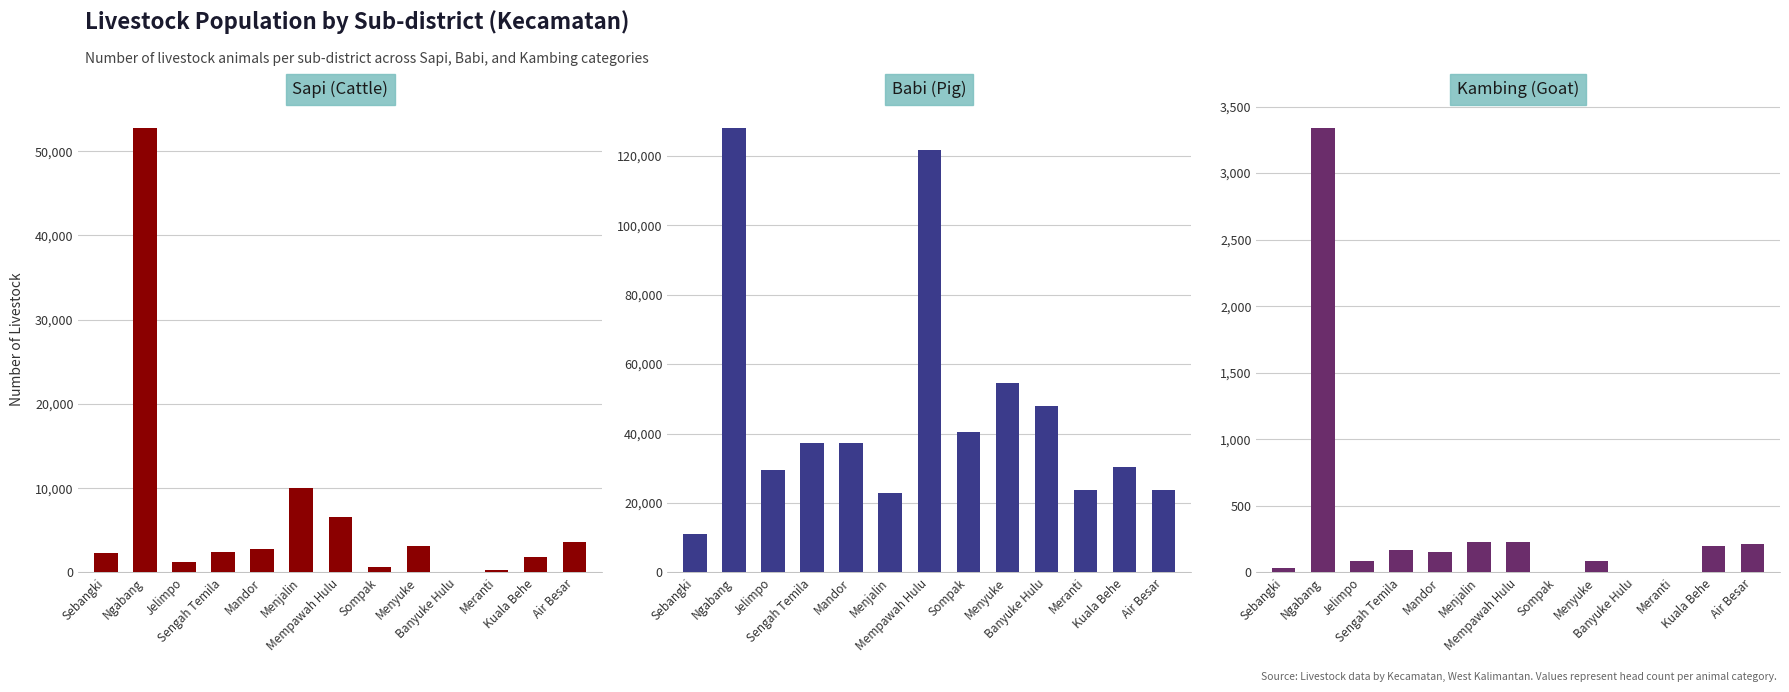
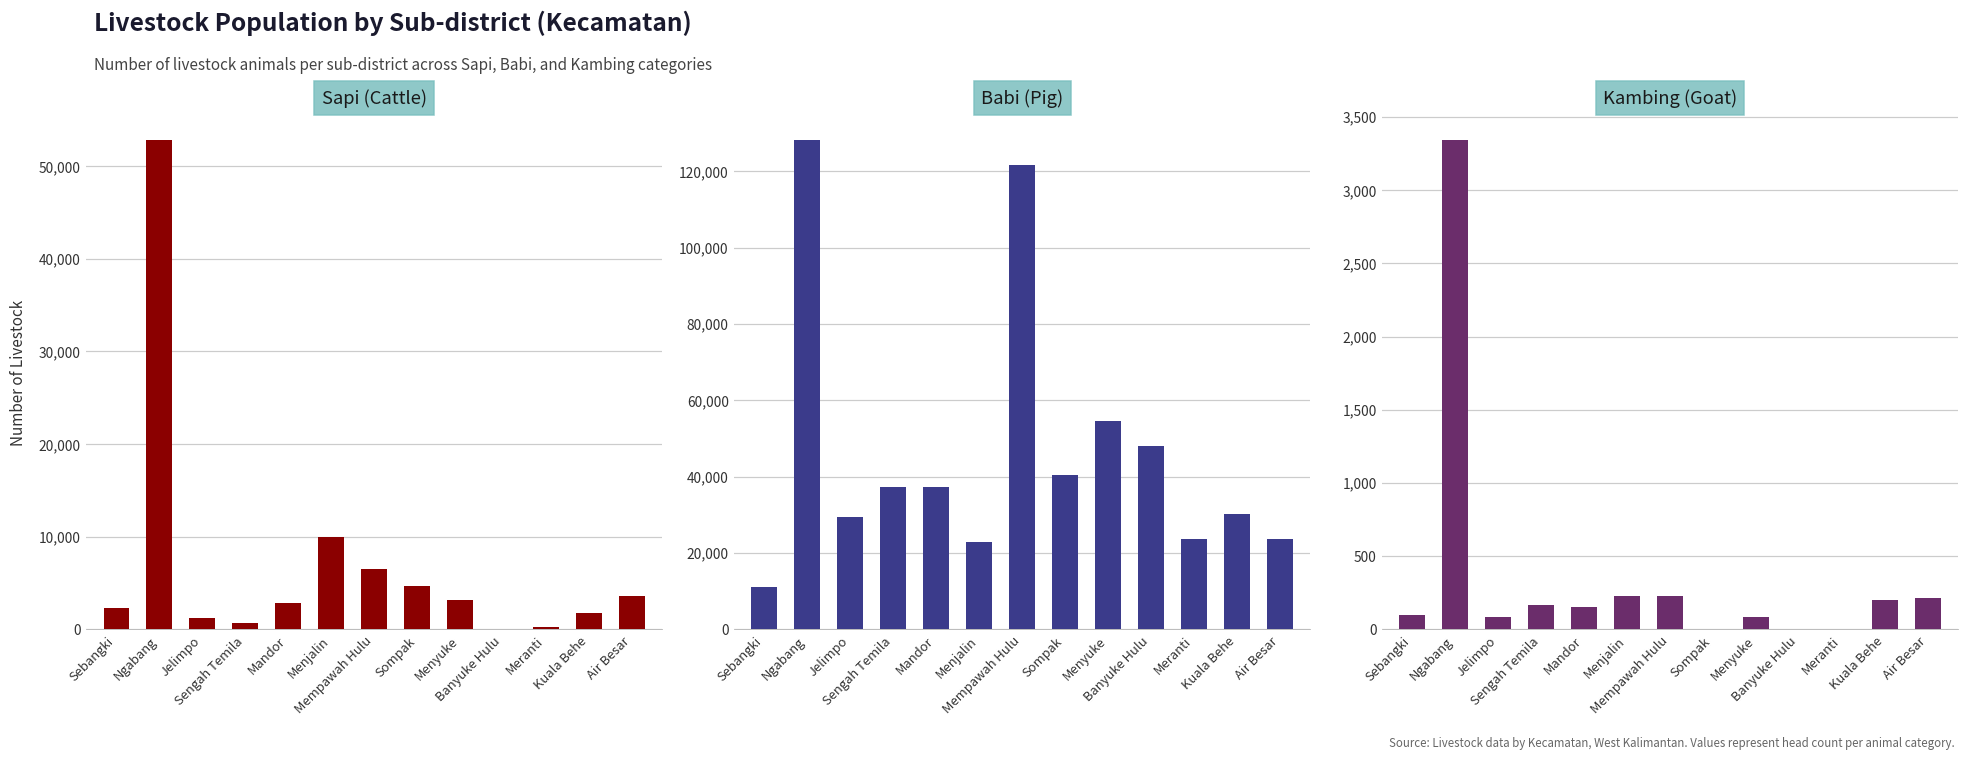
Sapi (Cattle), Sengah Temila: 2,000 -> 1,000
Sapi (Cattle), Sompak: 1,000 -> 5,000
Kambing (Goat), Sebangki: 40 -> 100
